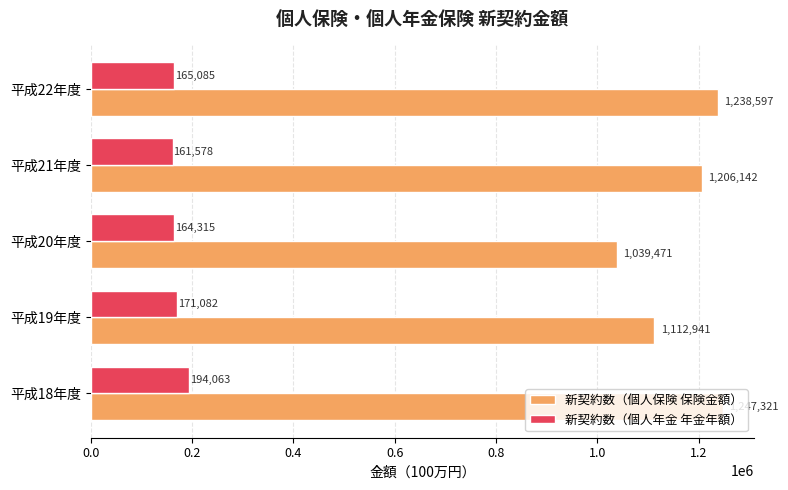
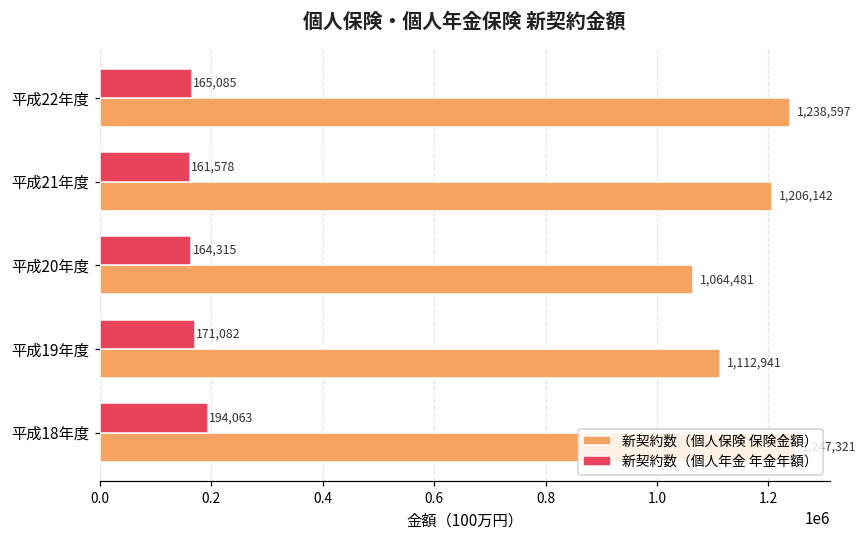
新契約数（個人保険 保険金額）, 平成20年度: 1,039,471 -> 1,064,481
